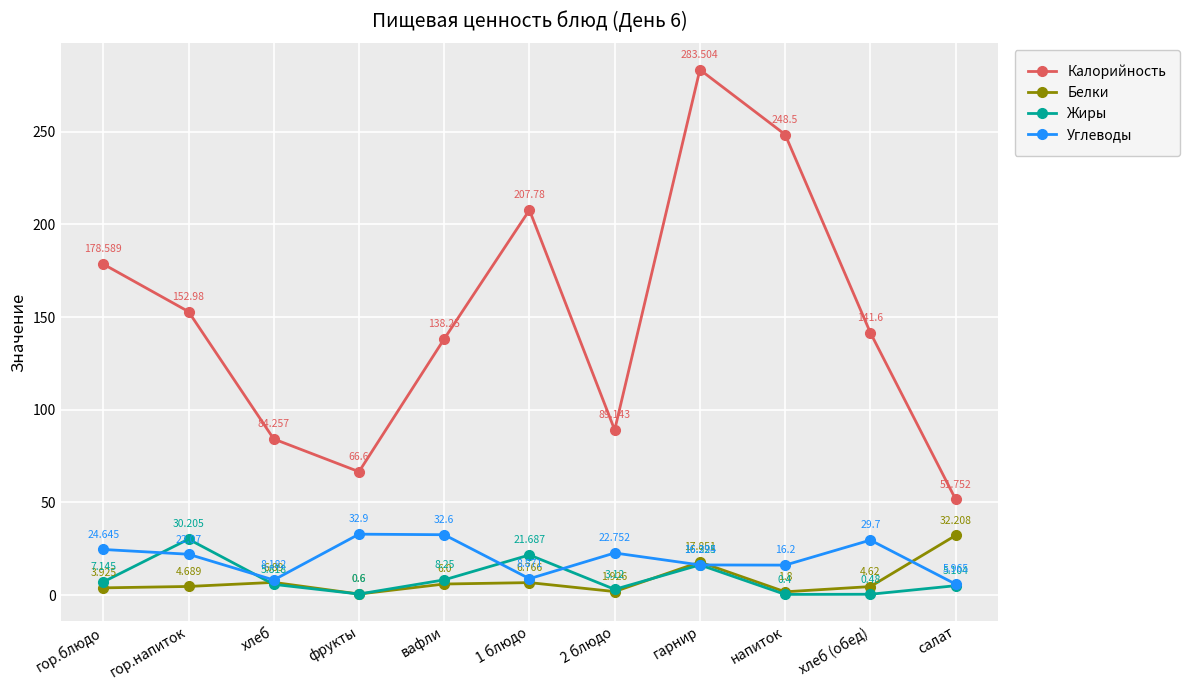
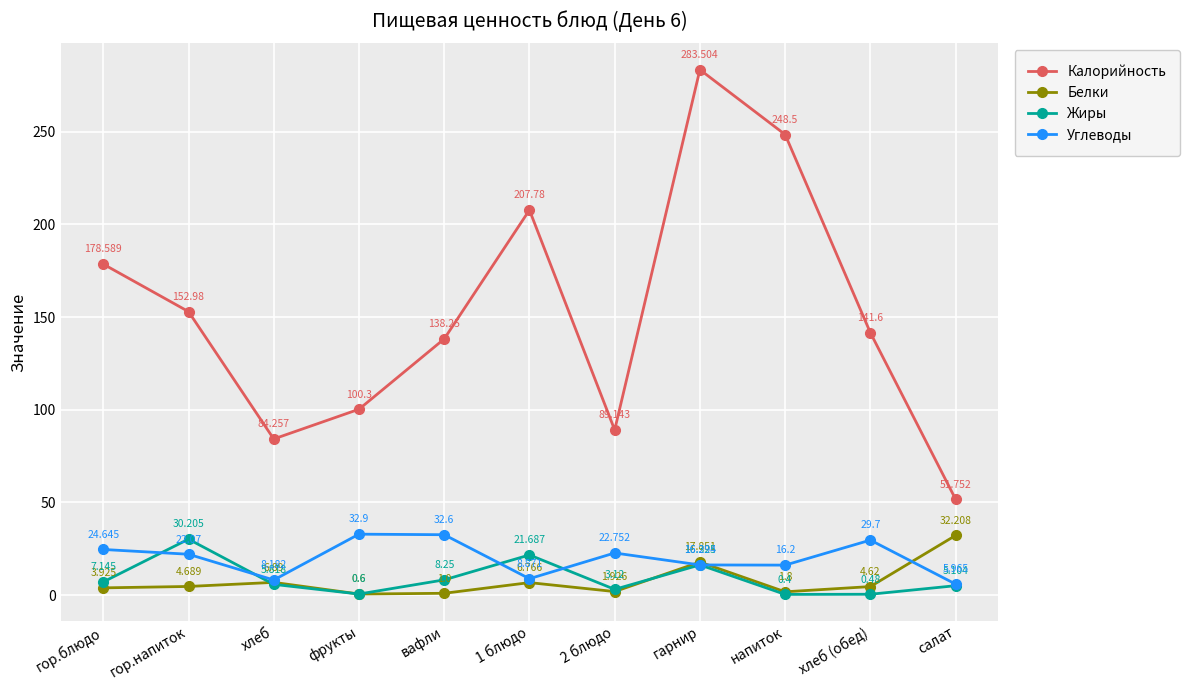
Калорийность, фрукты: 66.6 -> 100.3
Белки, вафли: 6.0 -> 1.0
